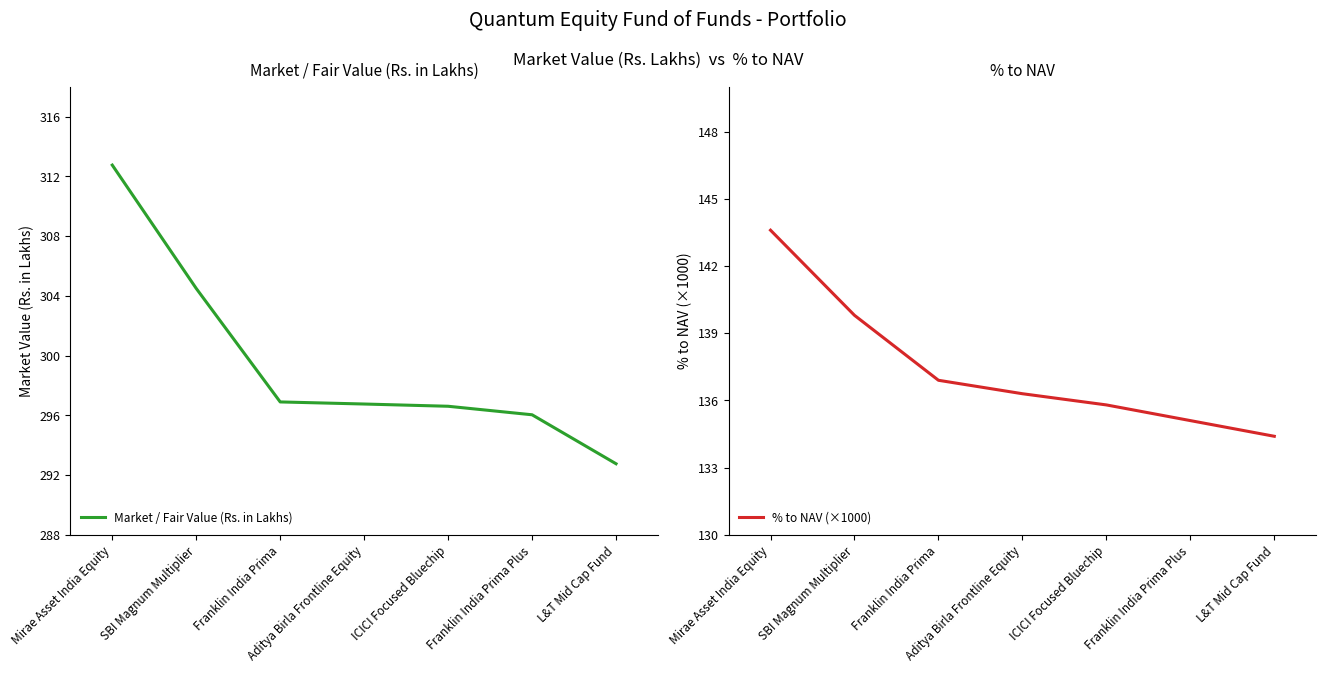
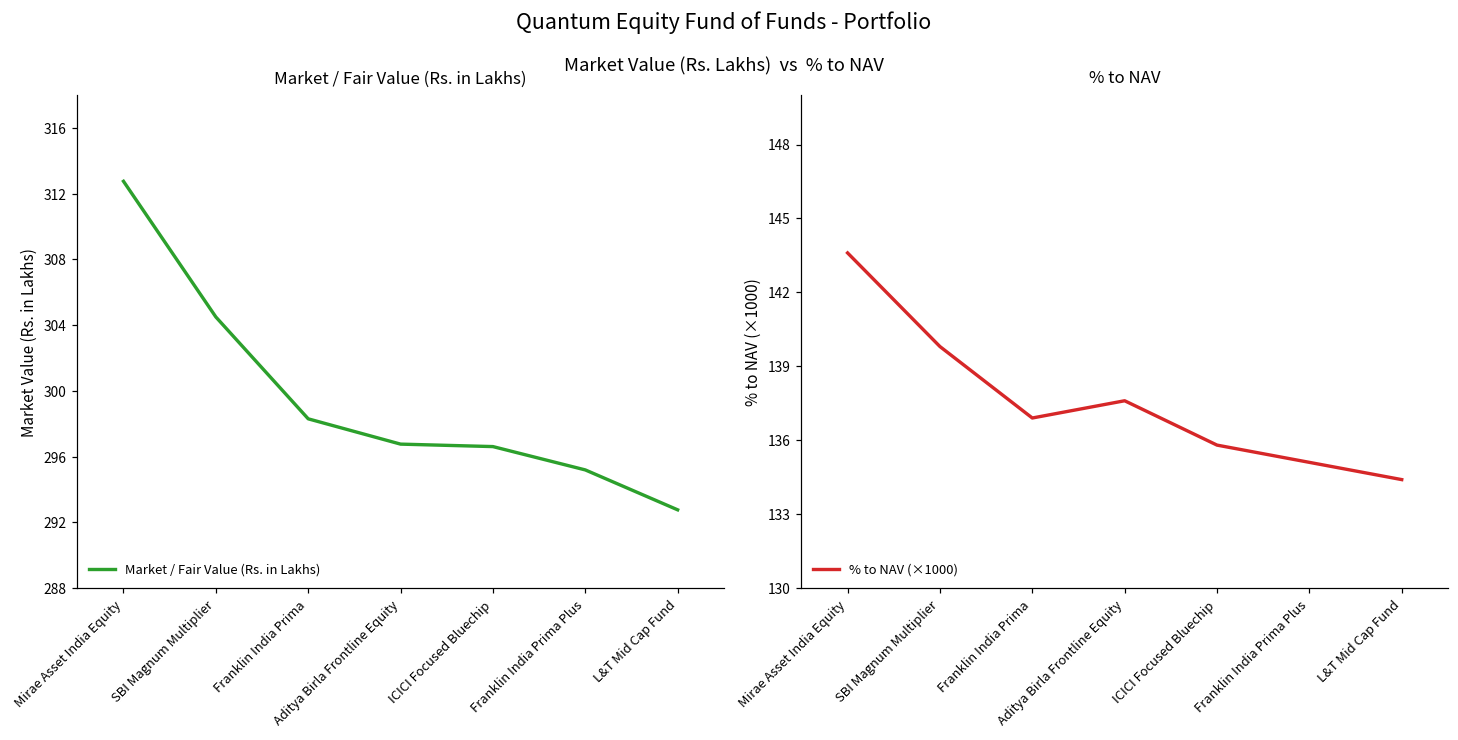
Market / Fair Value (Rs. in Lakhs), Franklin India Prima: 296.9 -> 298.3
Market / Fair Value (Rs. in Lakhs), Franklin India Prima Plus: 296.0 -> 295.2
% to NAV, Aditya Birla Frontline Equity: 136.3 -> 137.6
